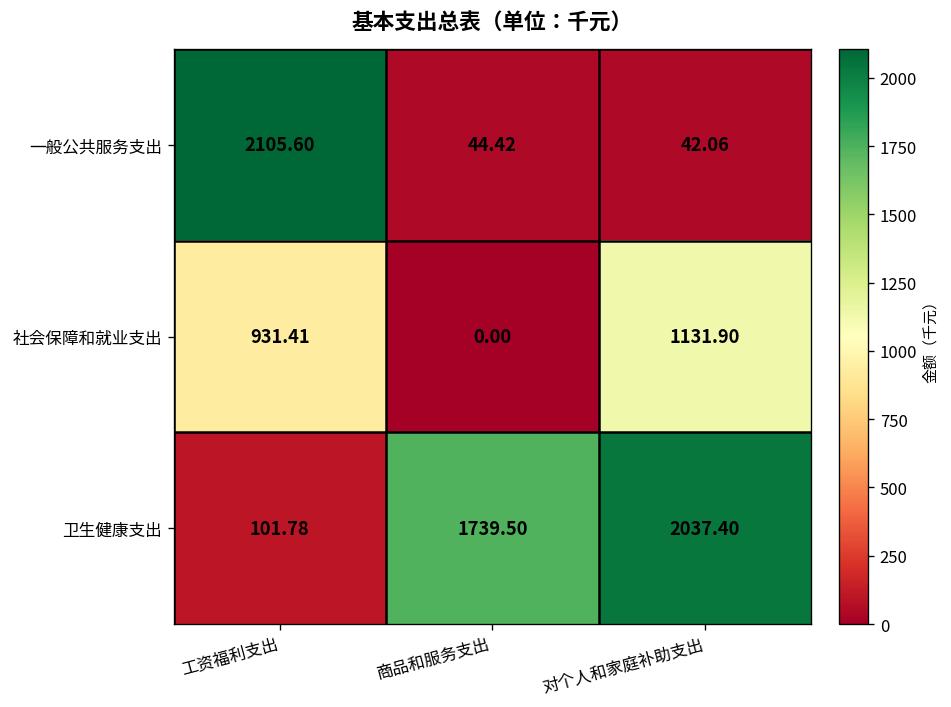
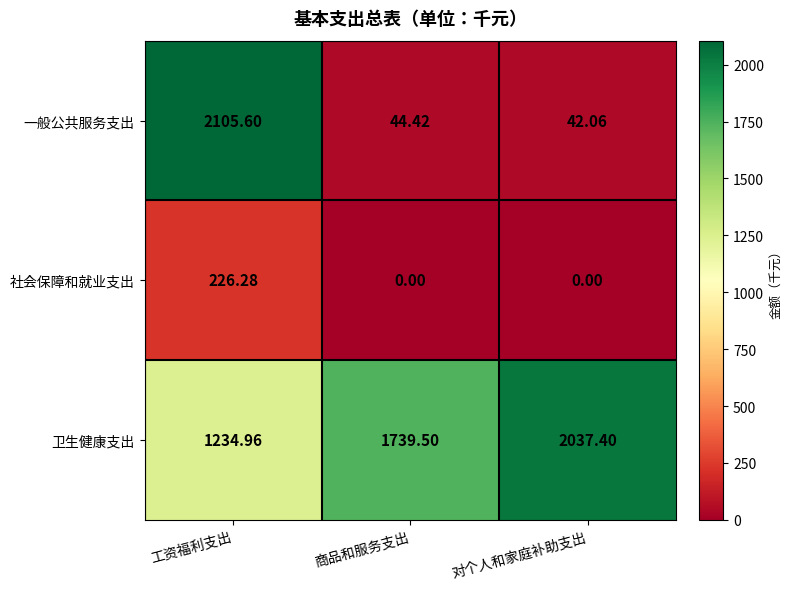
社会保障和就业支出, 工资福利支出: 931.41 -> 226.28
社会保障和就业支出, 对个人和家庭补助支出: 1131.90 -> 0.00
卫生健康支出, 工资福利支出: 101.78 -> 1234.96
